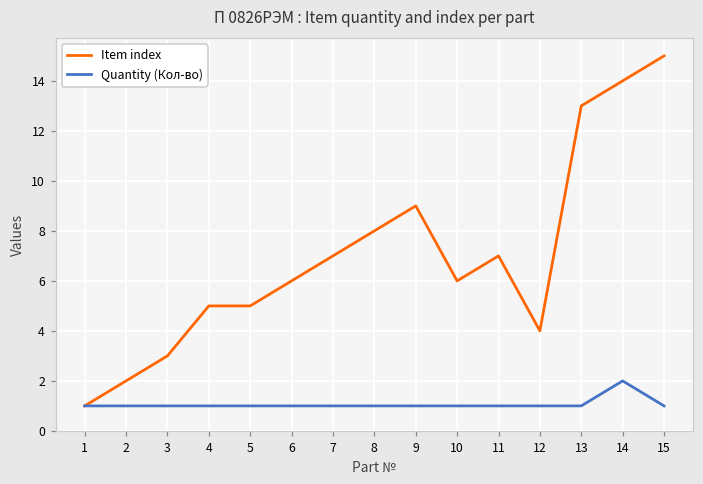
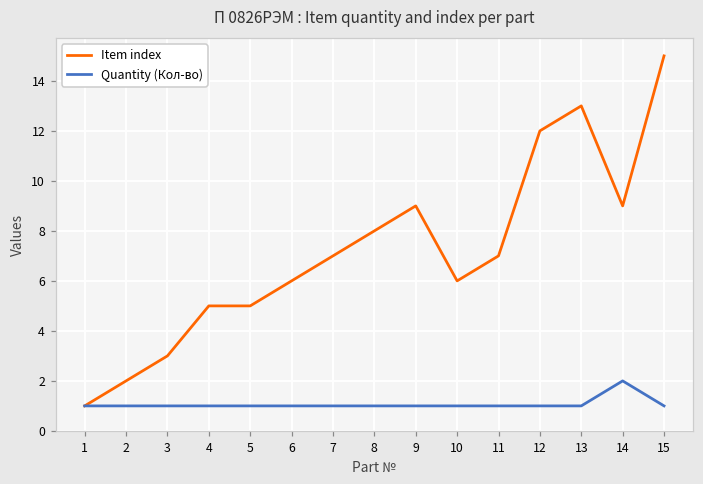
Item index, 12: 4 -> 12
Item index, 14: 14 -> 9
